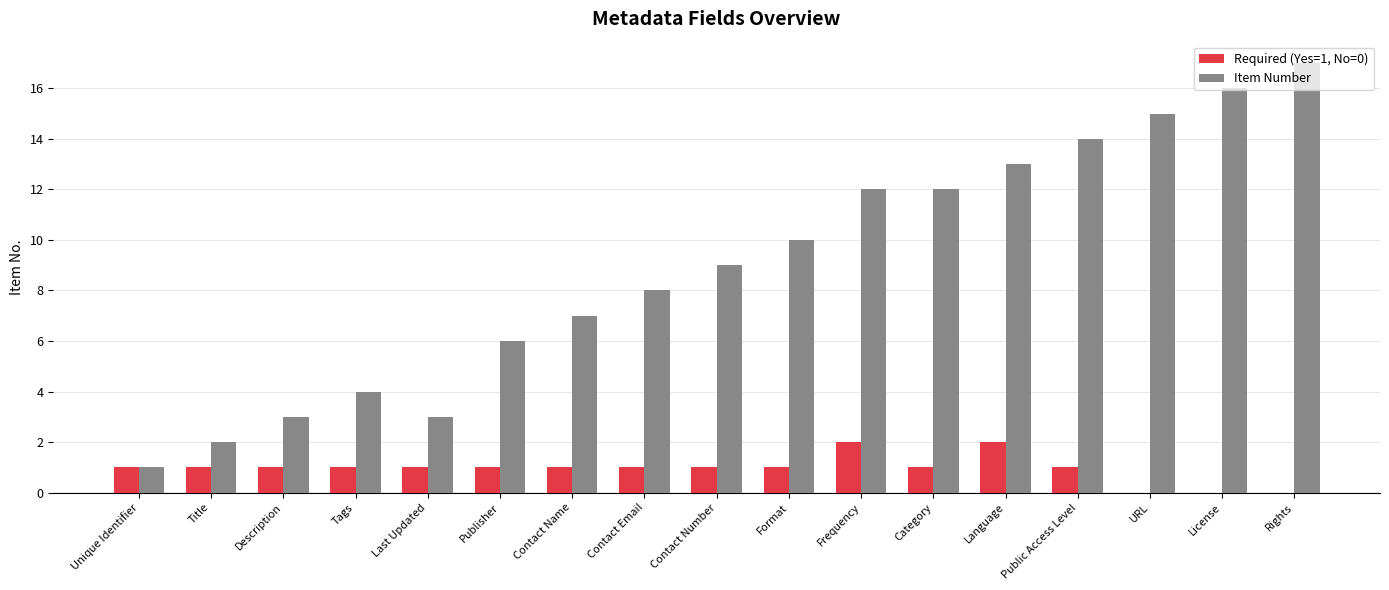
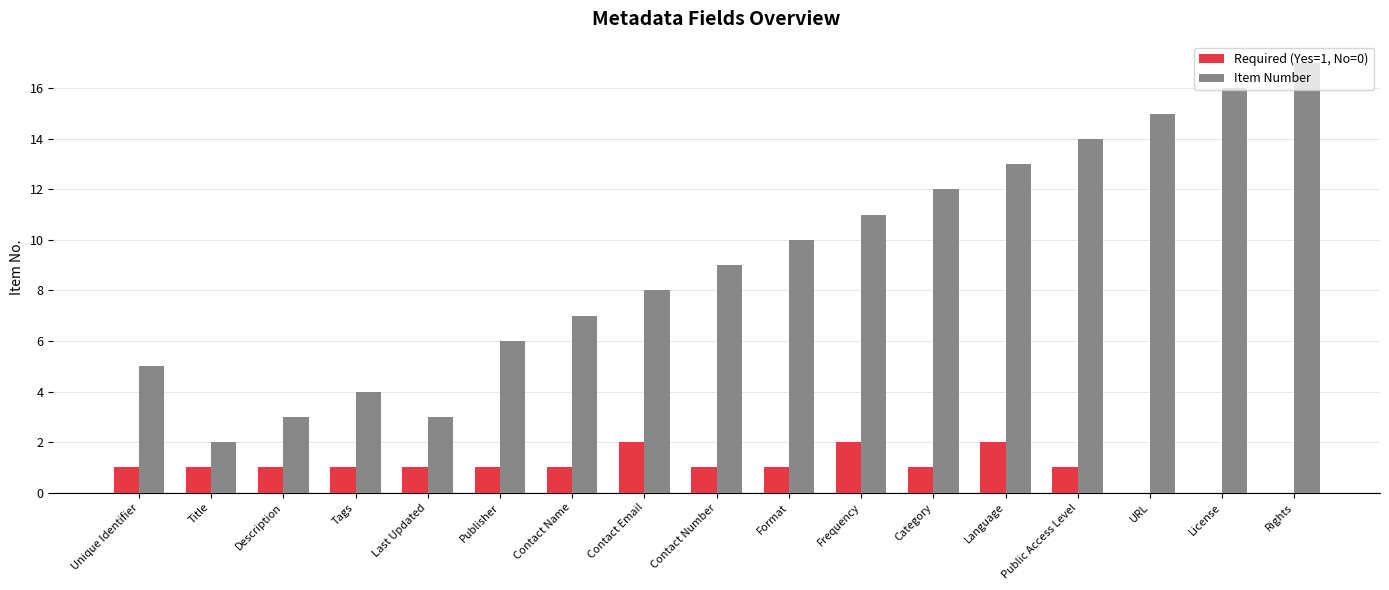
Item Number, Unique Identifier: 1 -> 5
Required (Yes=1, No=0), Contact Email: 1 -> 2
Item Number, Frequency: 12 -> 11
